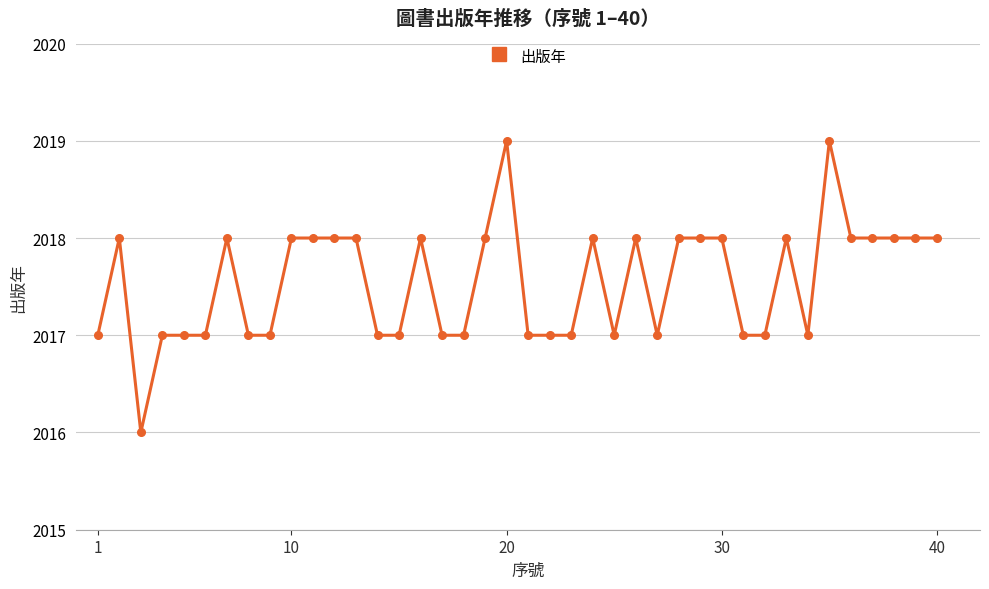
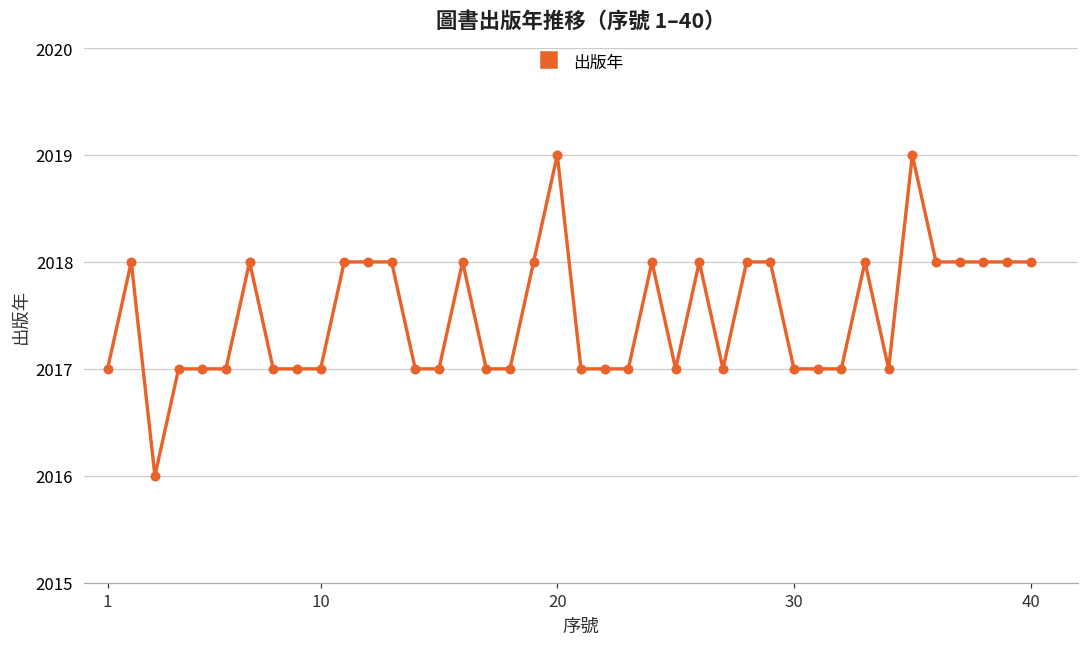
10: 2018 -> 2017
30: 2018 -> 2017
